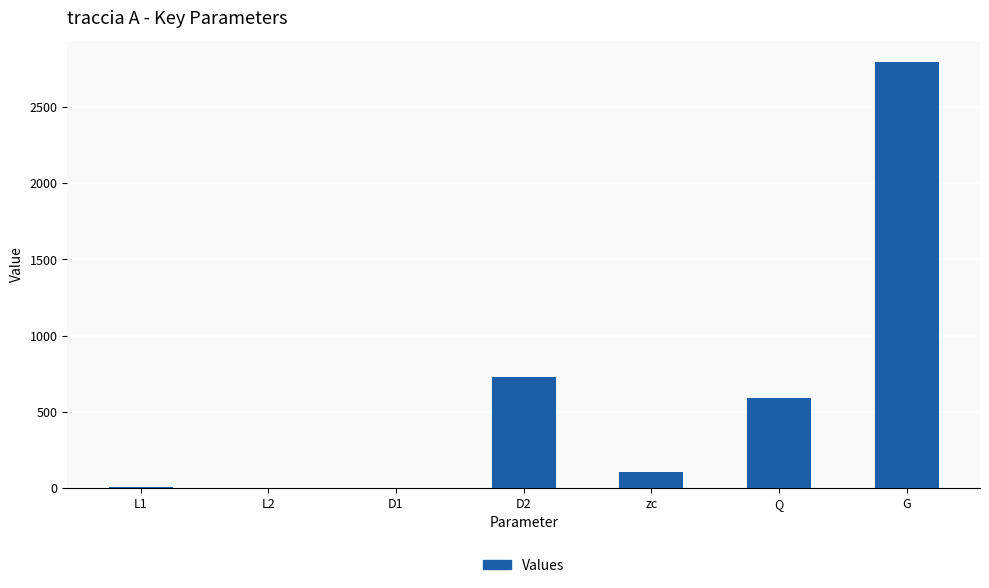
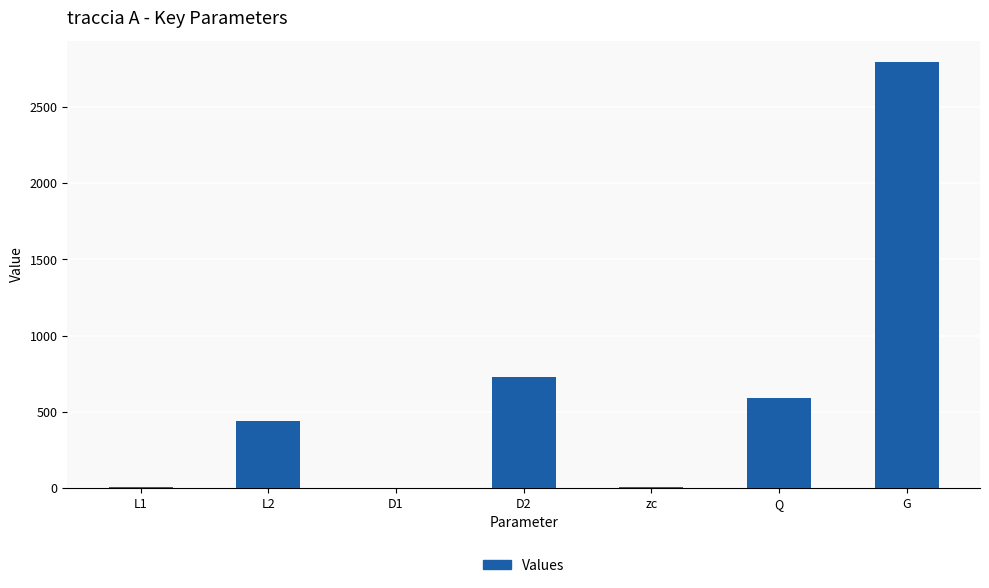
L2: 0 -> 440
zc: 110 -> 10
